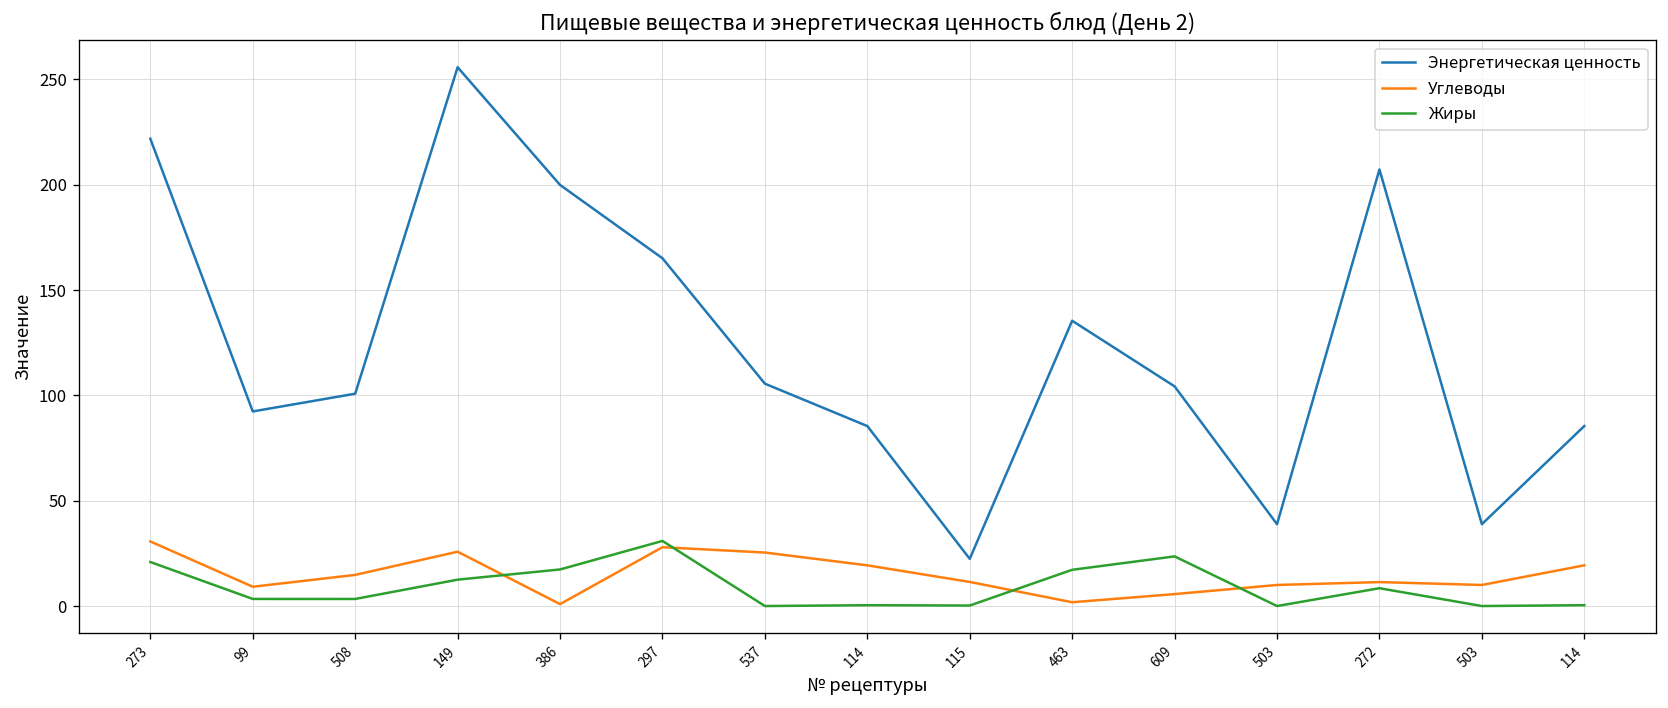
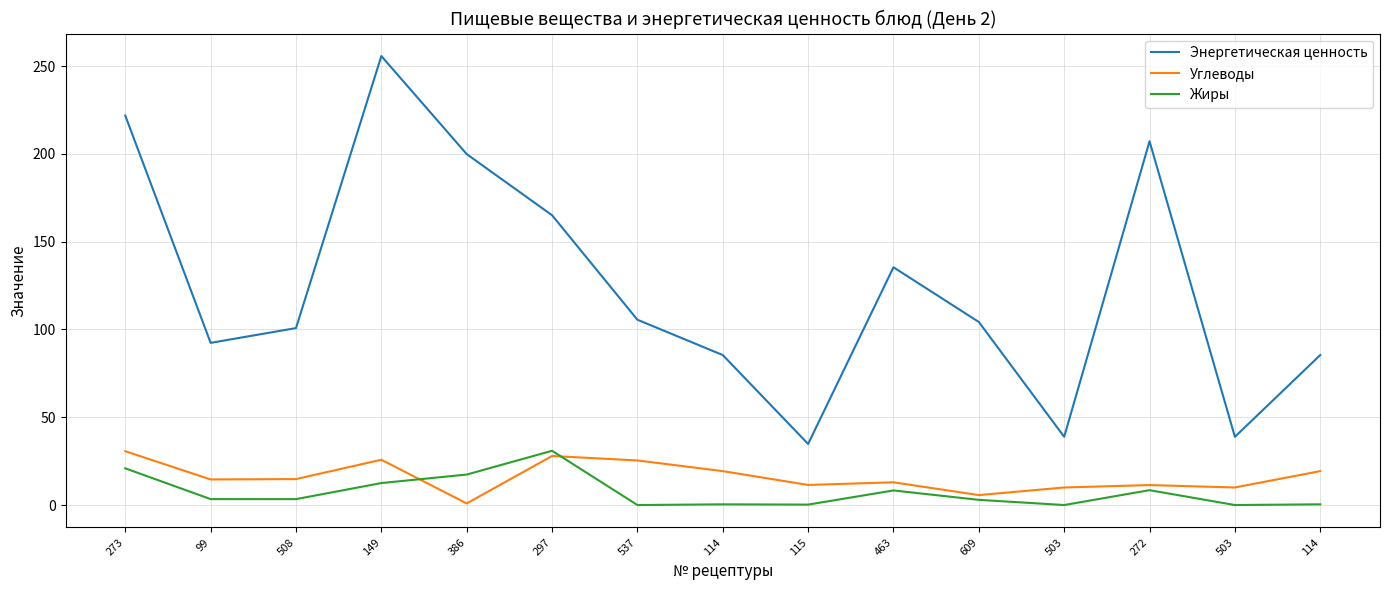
Углеводы, 99: 9 -> 15
Энергетическая ценность, 115: 22 -> 35
Углеводы, 463: 2 -> 13
Жиры, 463: 17 -> 8
Жиры, 609: 24 -> 3
